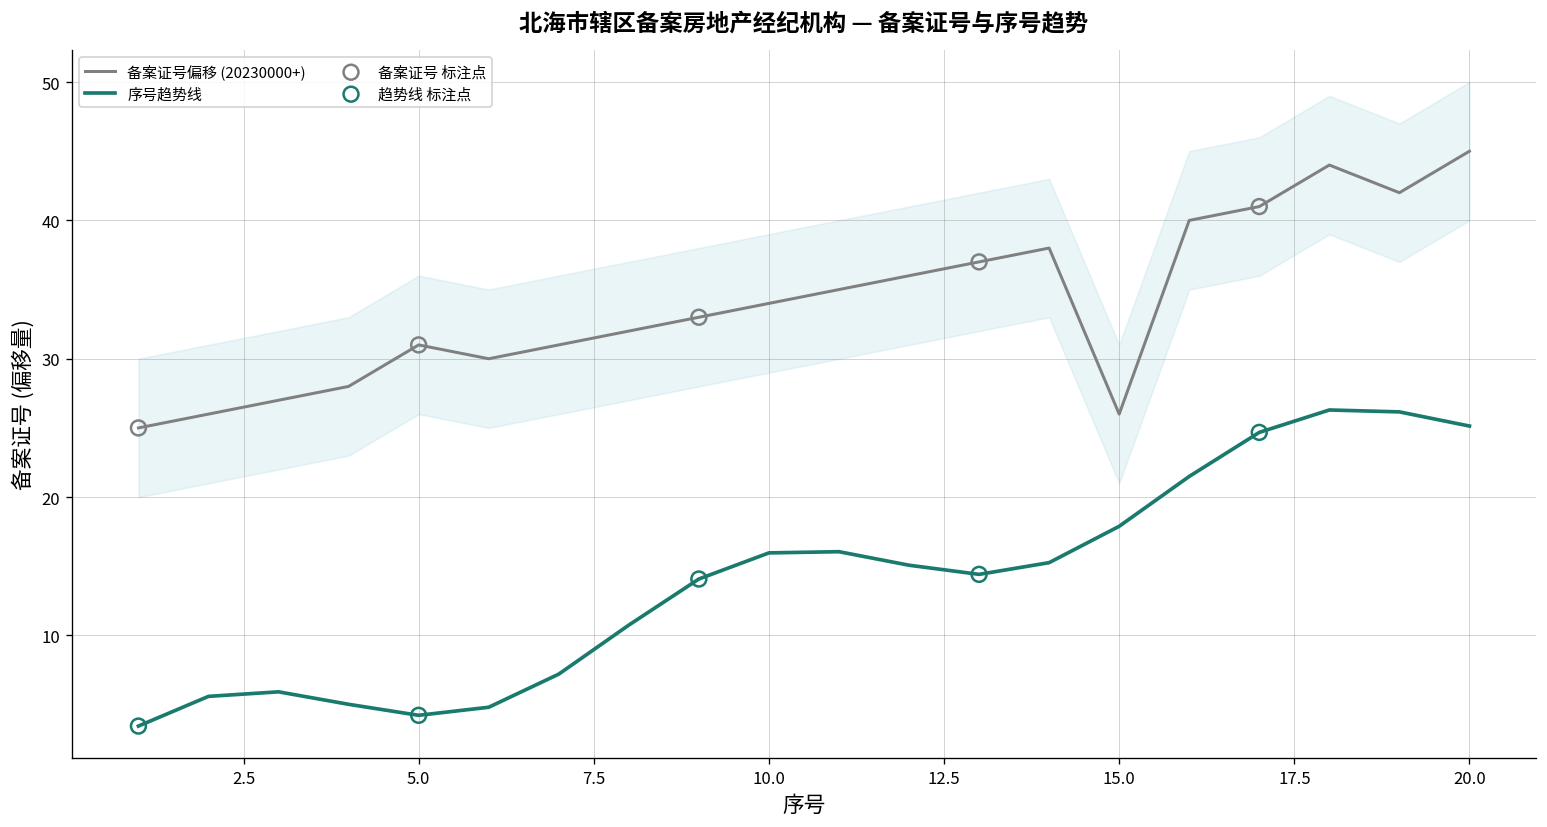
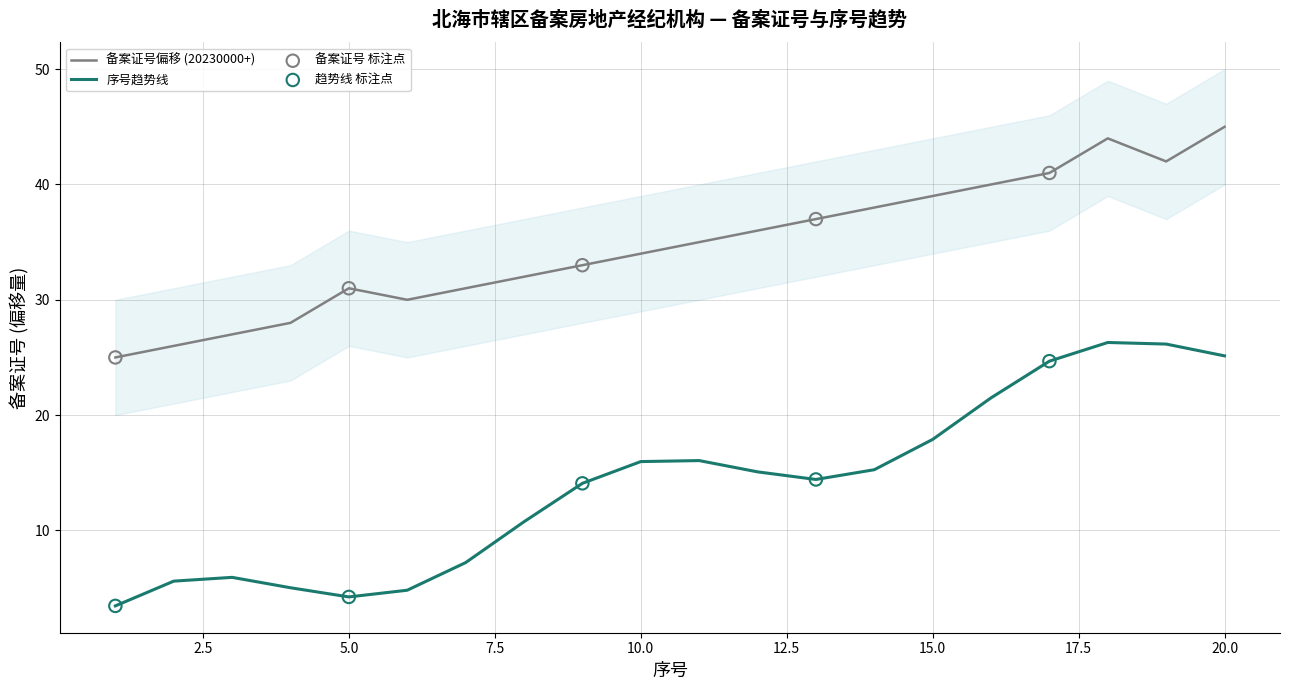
备案证号偏移 (20230000+), 15.0: 26.0 -> 39.0
